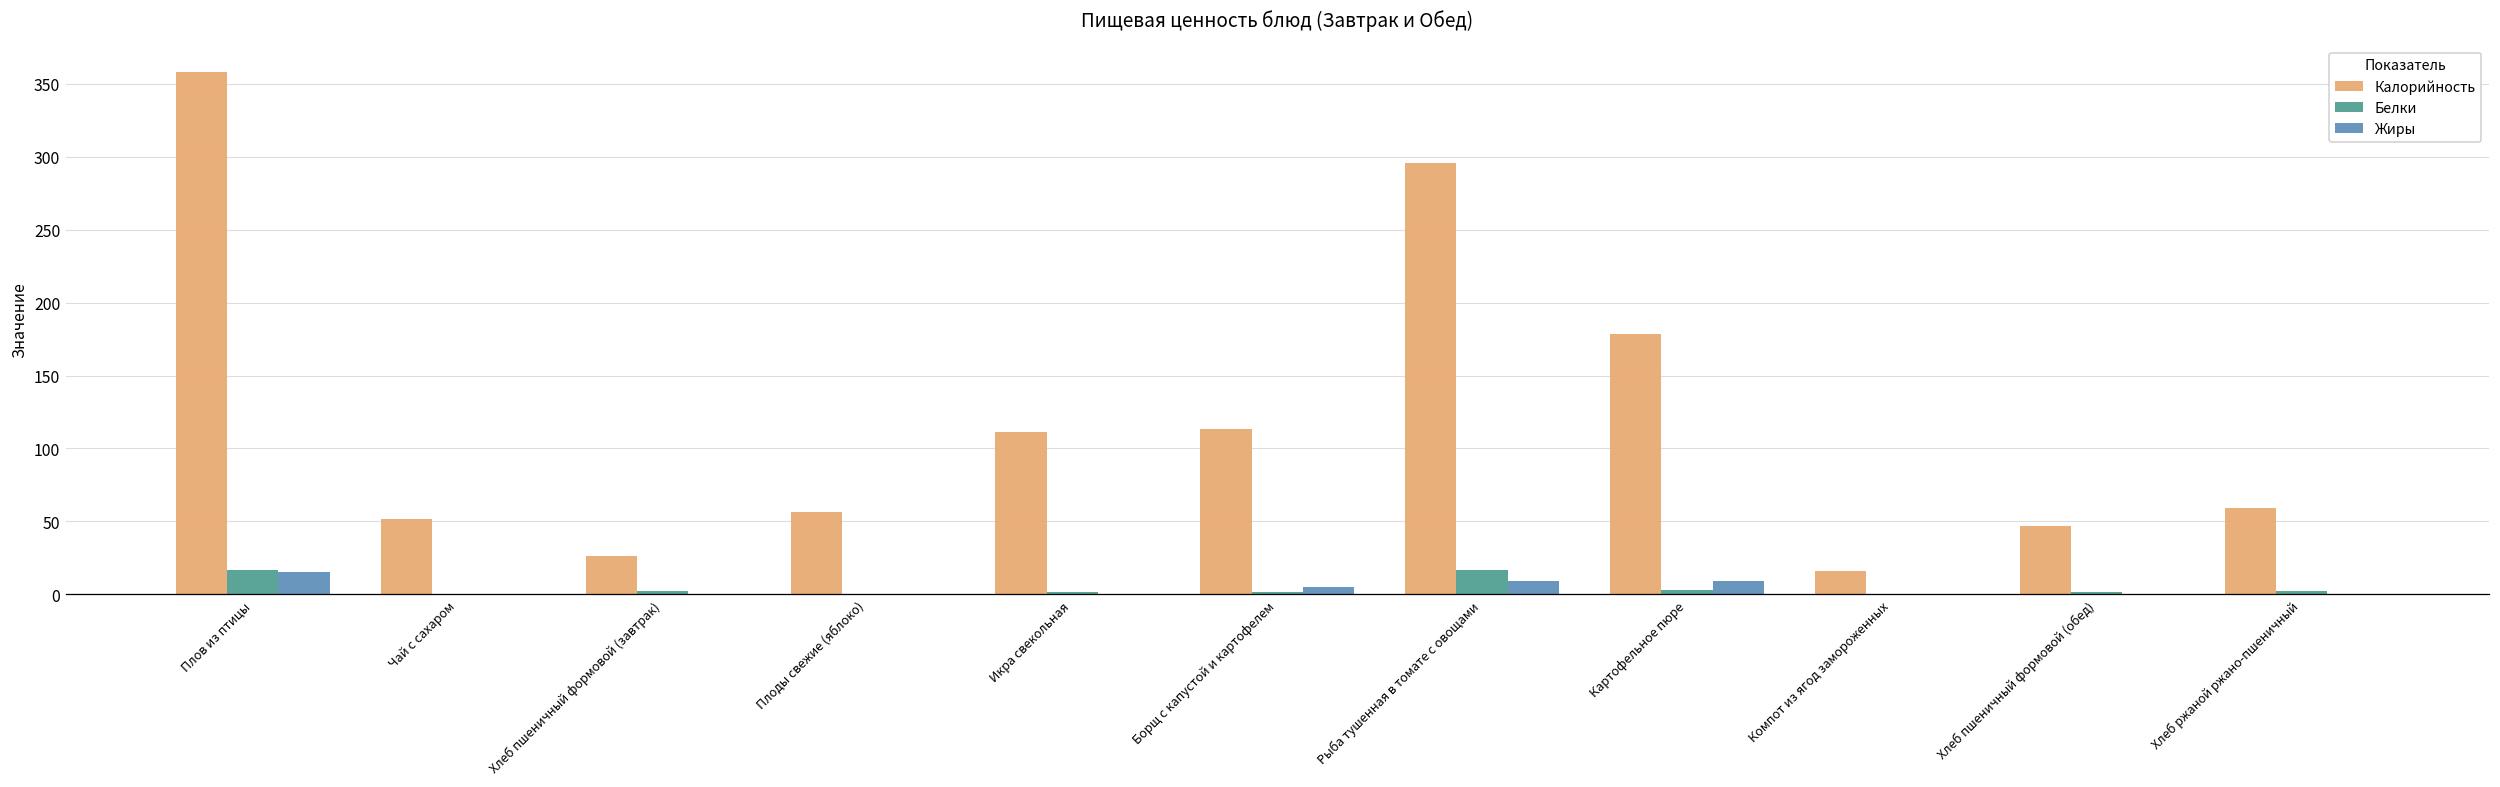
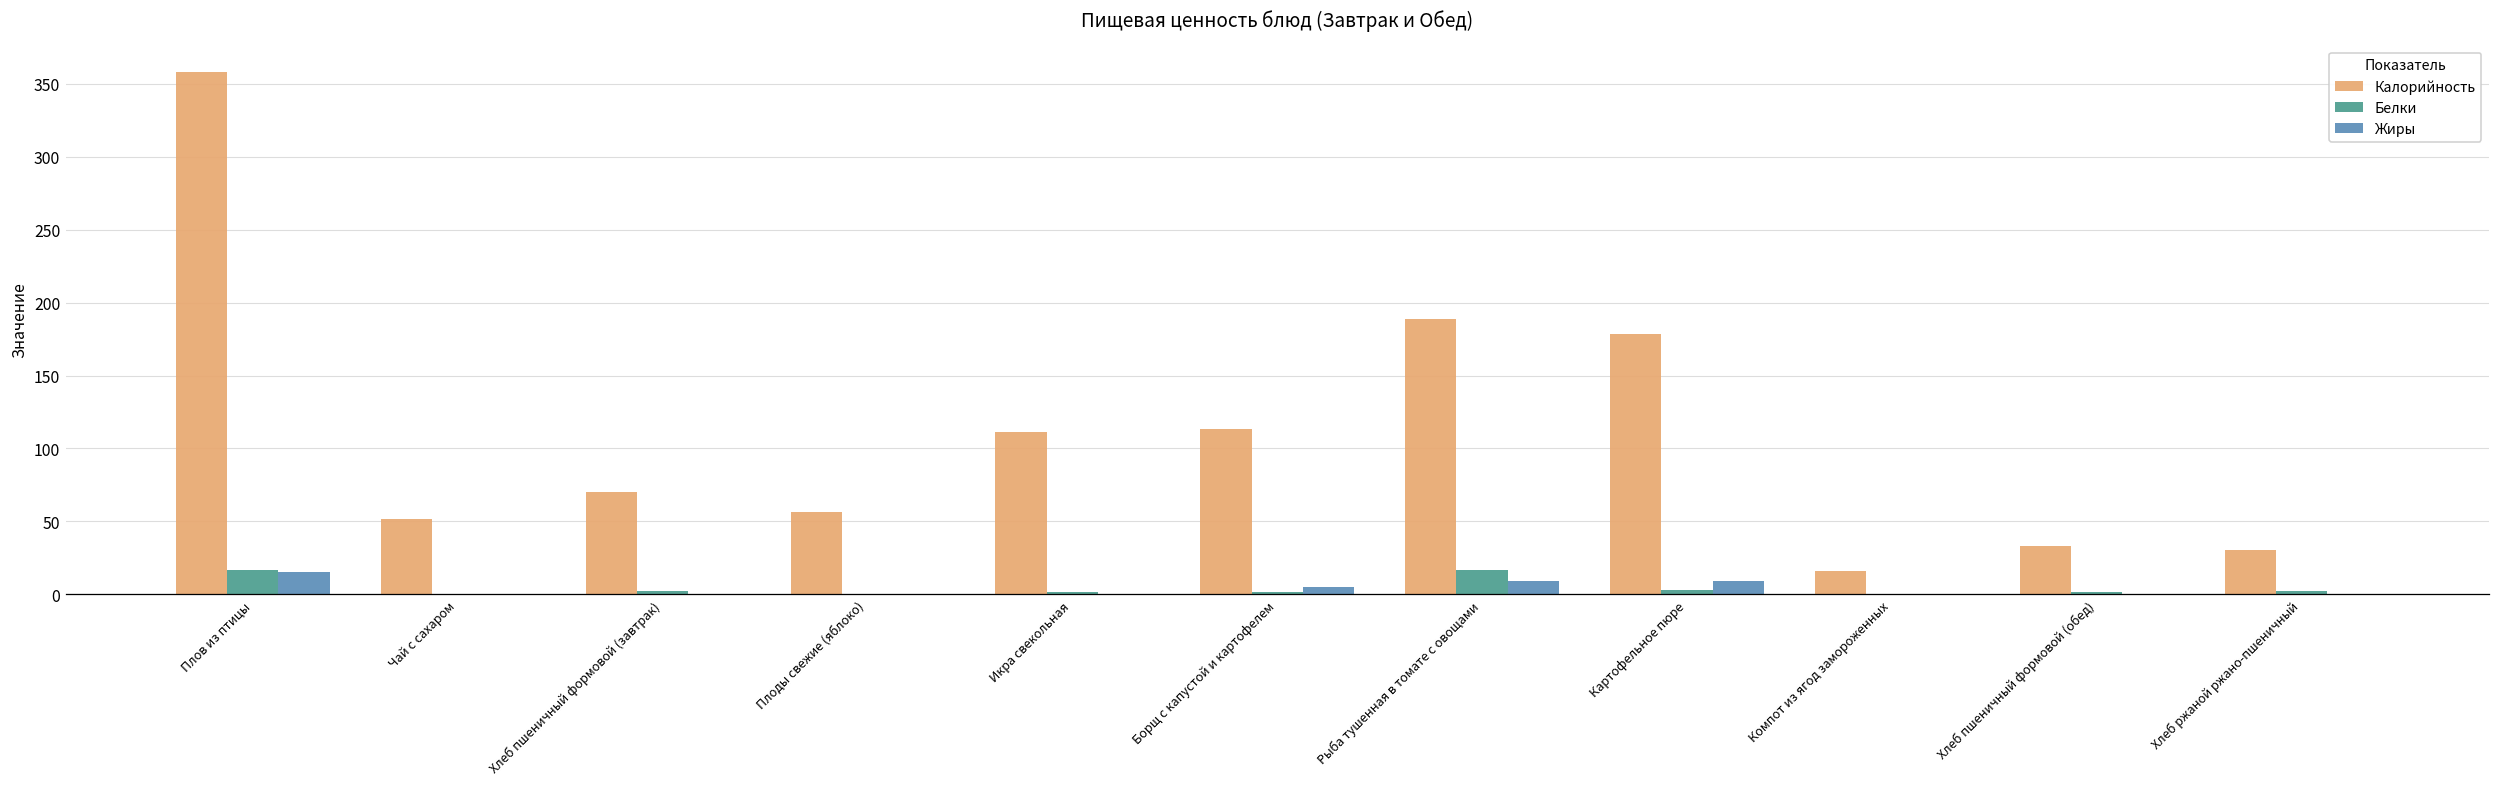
Калорийность, Хлеб пшеничный формовой (завтрак): 26 -> 70
Калорийность, Рыба тушенная в томате с овощами: 296 -> 189
Калорийность, Хлеб пшеничный формовой (обед): 47 -> 33
Калорийность, Хлеб ржаной ржано-пшеничный: 59 -> 30
